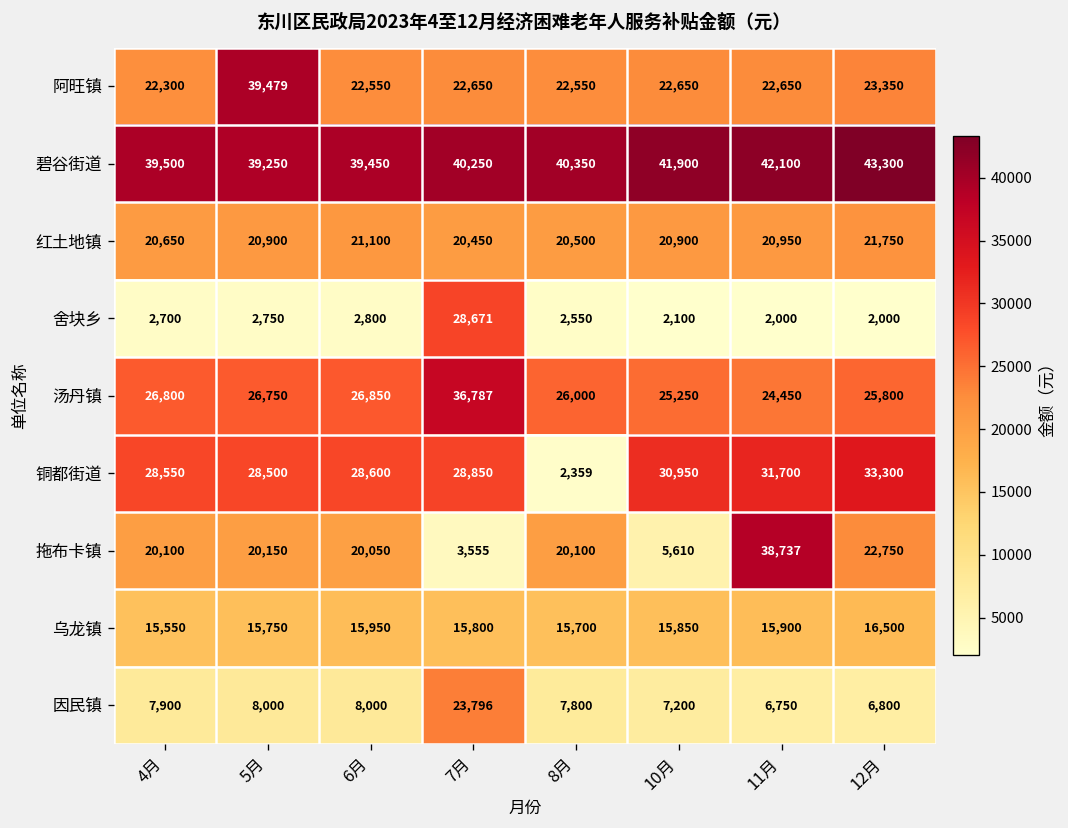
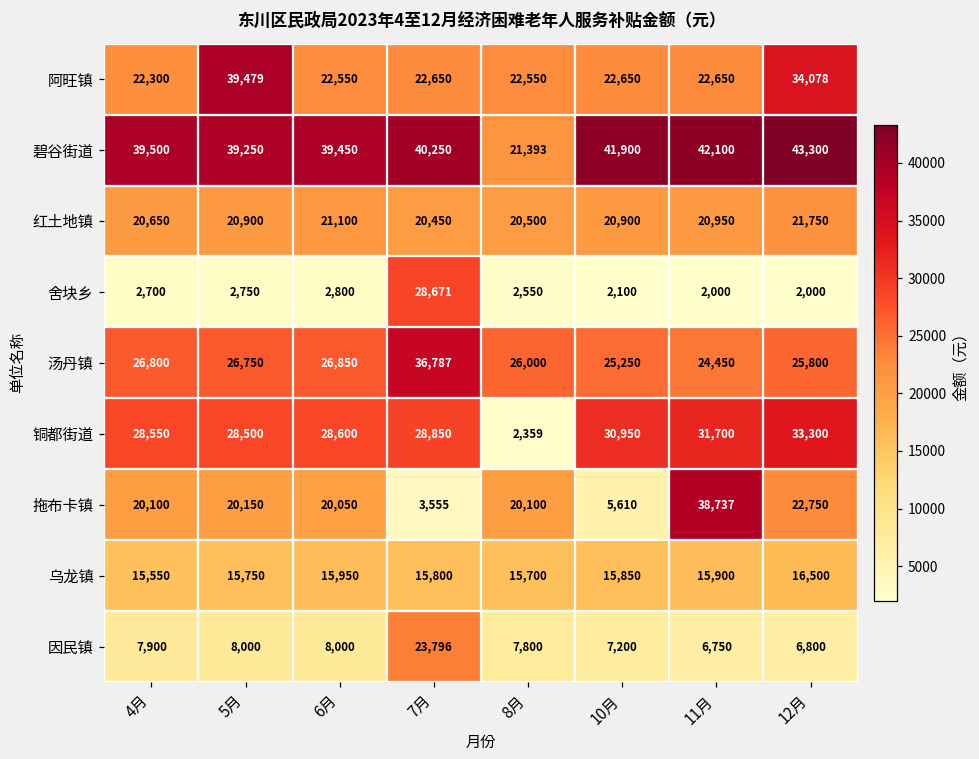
阿旺镇, 12月: 23,350 -> 34,078
碧谷街道, 8月: 40,350 -> 21,393
